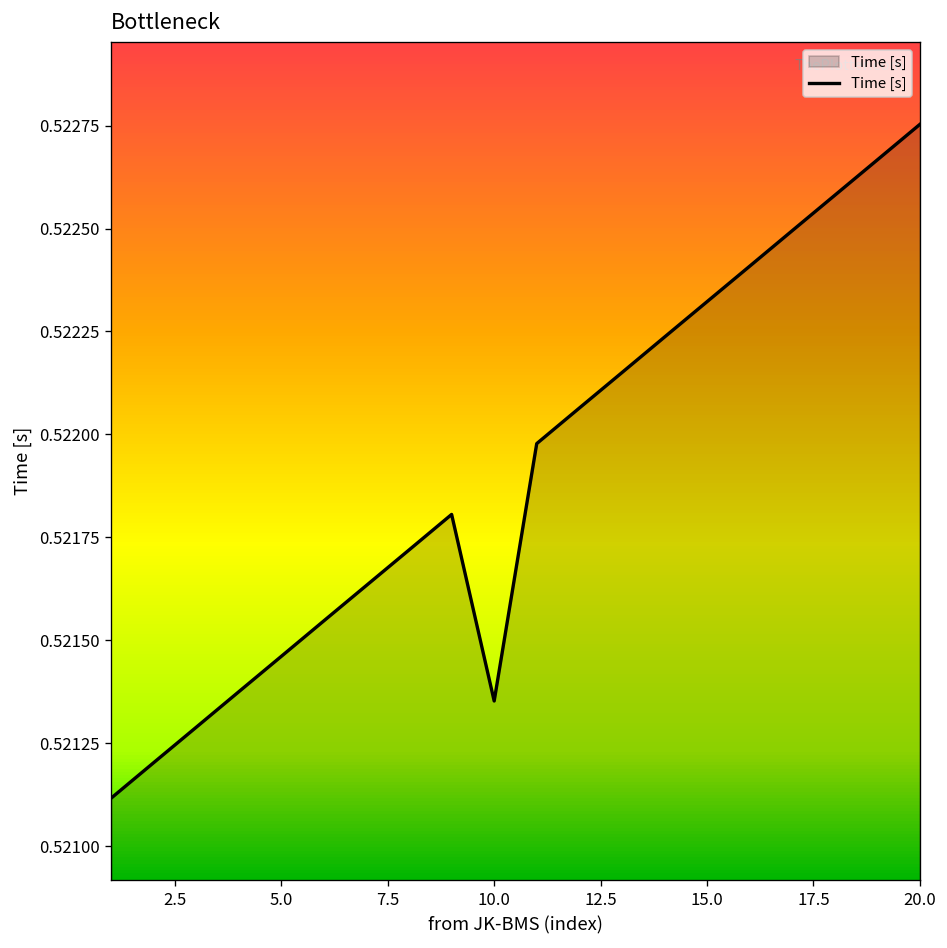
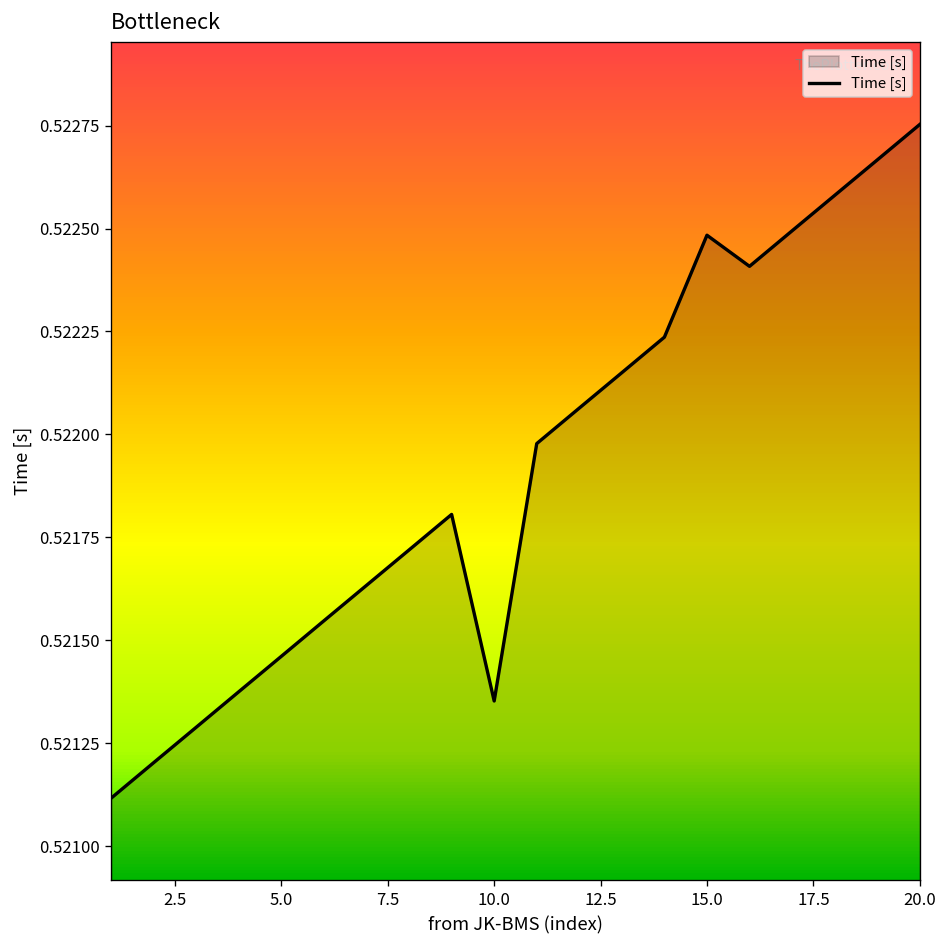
15.0: 0.52232 -> 0.52248
